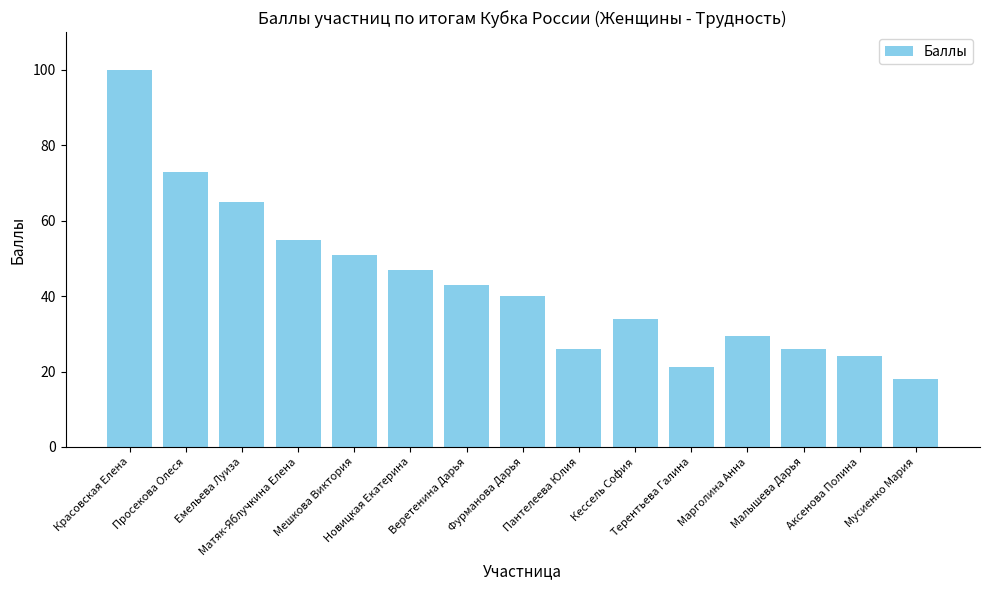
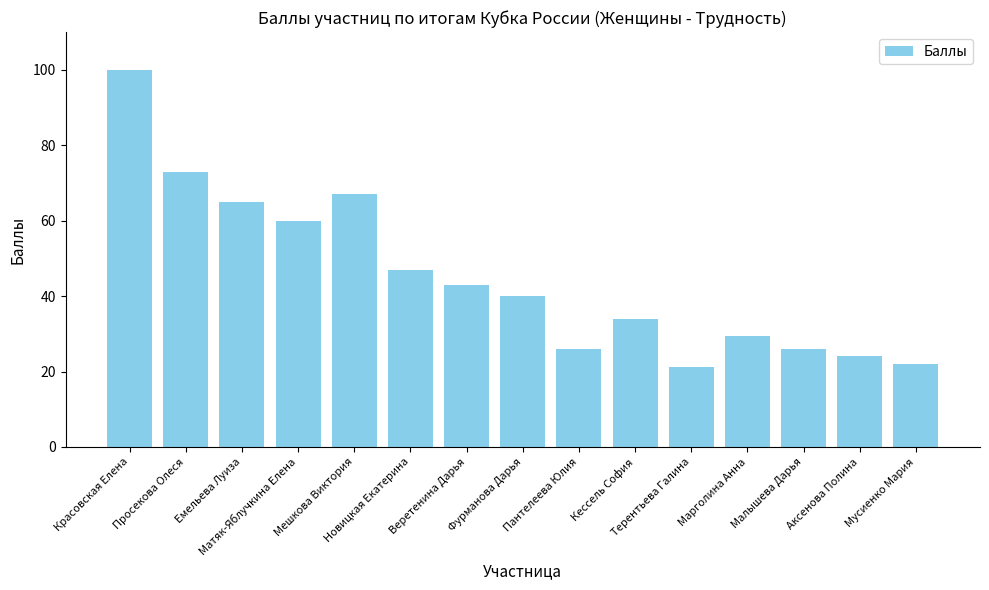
Матяк-Яблучкина Елена: 55 -> 60
Мешкова Виктория: 51 -> 67
Мусиенко Мария: 18 -> 22
